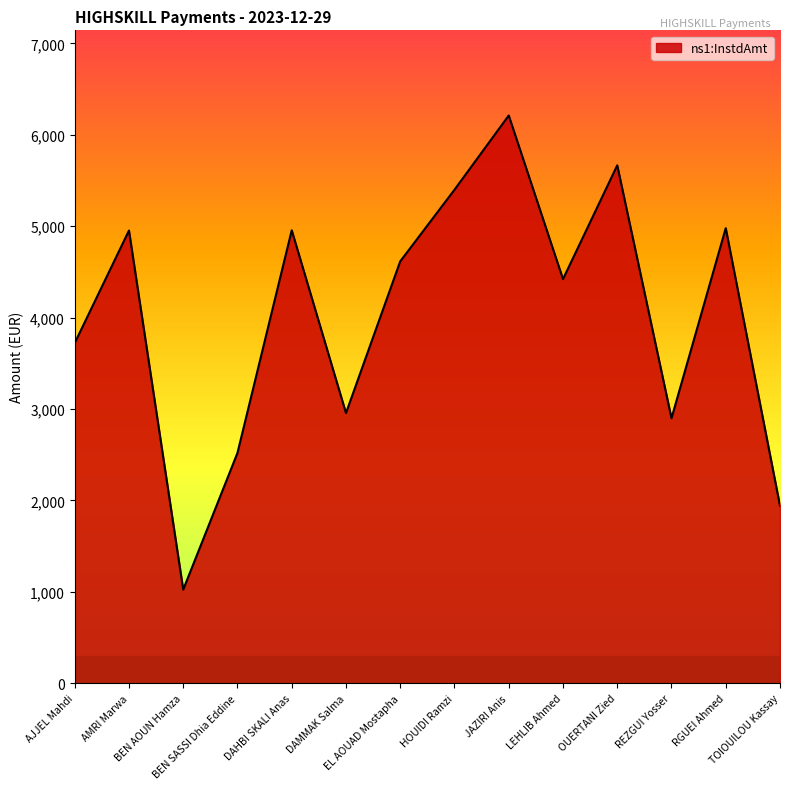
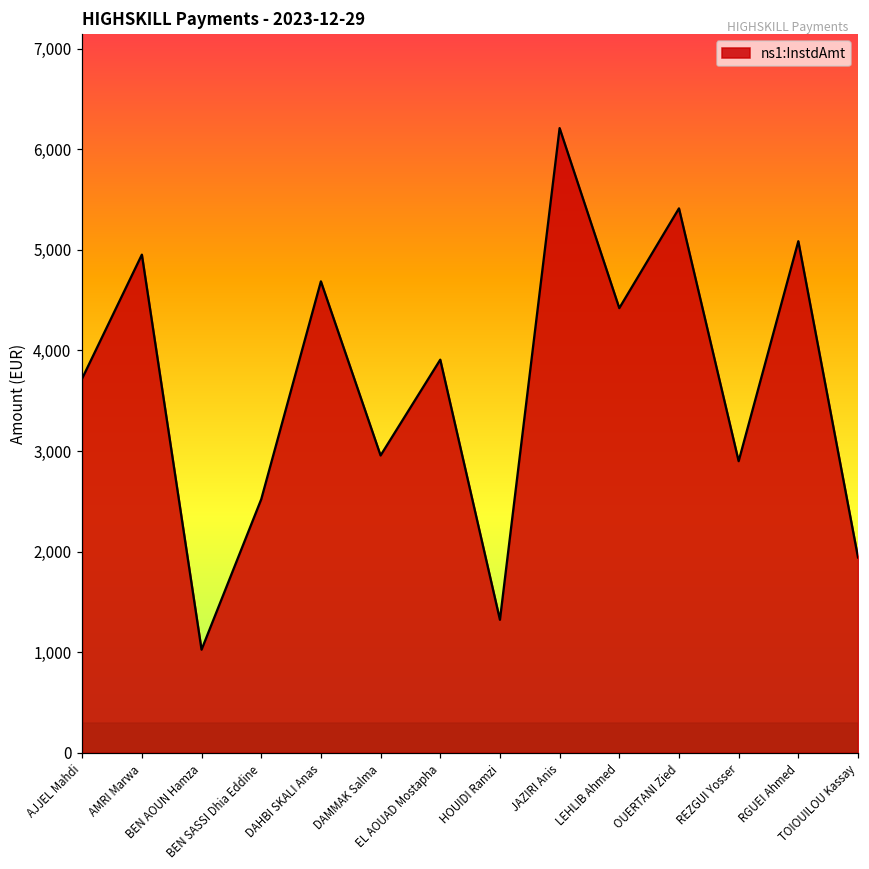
DAHBI SKALI Anas: 5,000 -> 4,700
EL AOUAD Mostapha: 4,600 -> 3,900
HOUIDI Ramzi: 5,400 -> 1,300
OUERTANI Zied: 5,700 -> 5,400
RGUEI Ahmed: 5,000 -> 5,100
